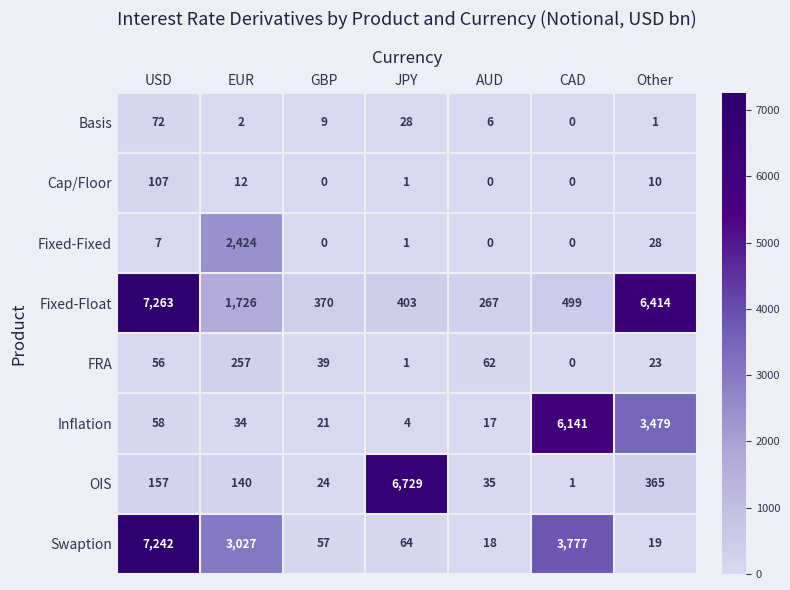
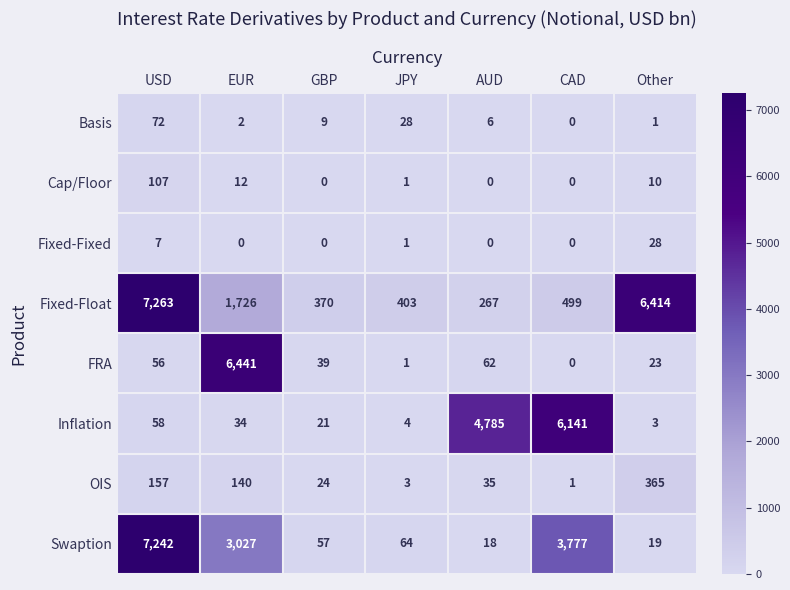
Fixed-Fixed, EUR: 2,424 -> 0
FRA, EUR: 257 -> 6,441
Inflation, AUD: 17 -> 4,785
Inflation, Other: 3,479 -> 3
OIS, JPY: 6,729 -> 3
